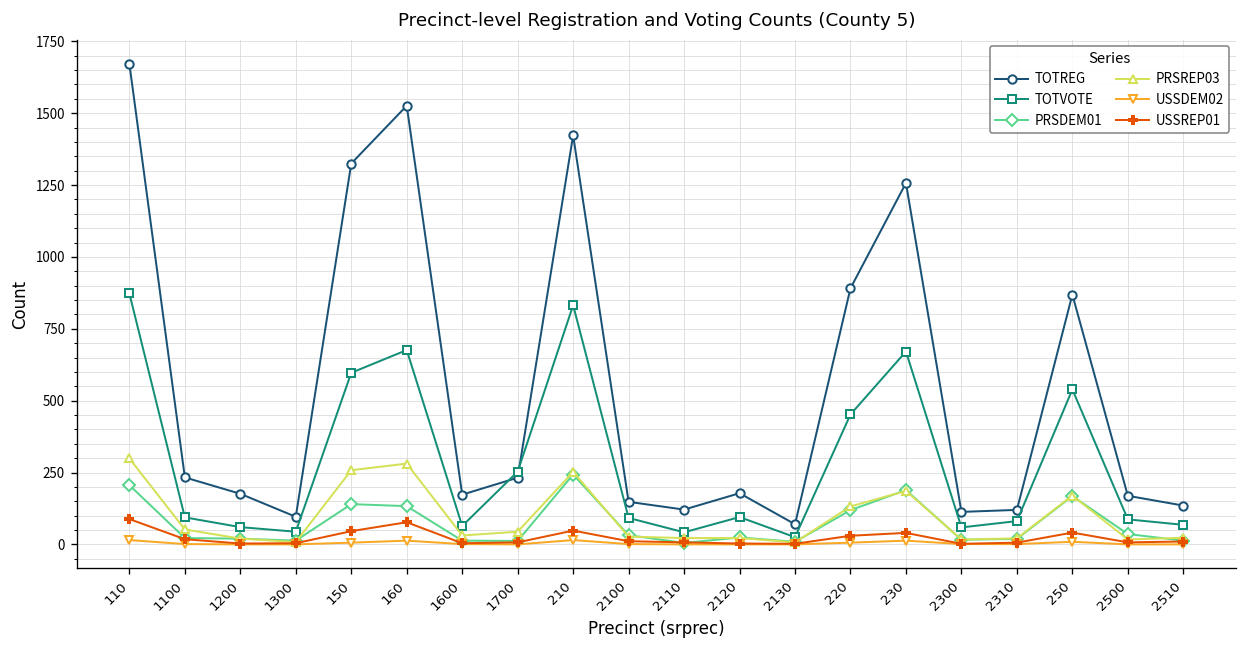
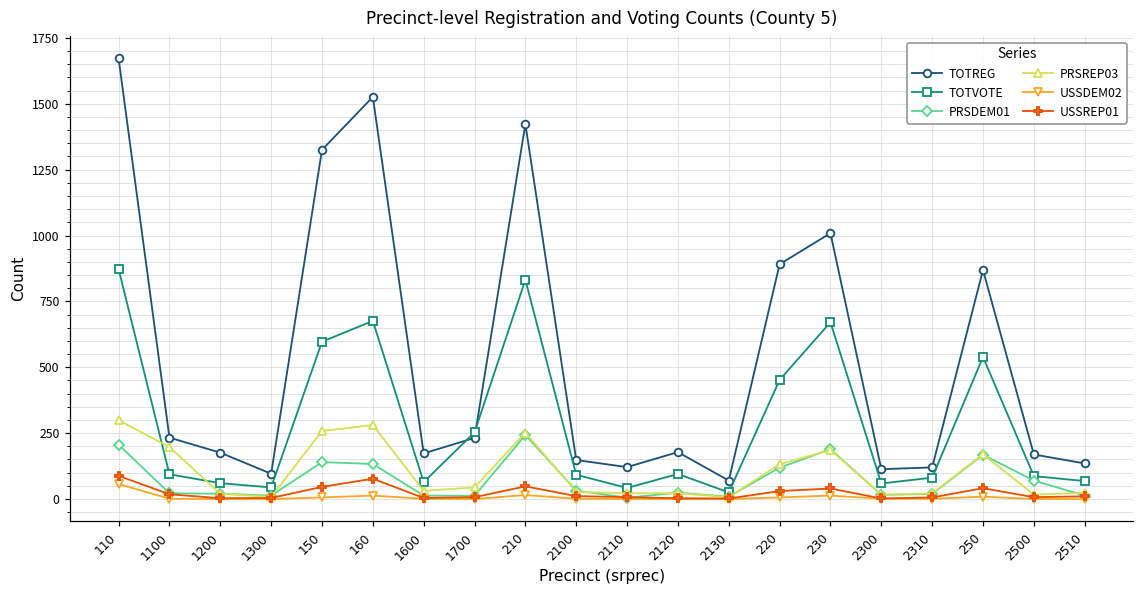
USSDEM02, 110: 20 -> 60
PRSREP03, 1100: 50 -> 200
TOTREG, 230: 1260 -> 1010
PRSDEM01, 2500: 40 -> 70
